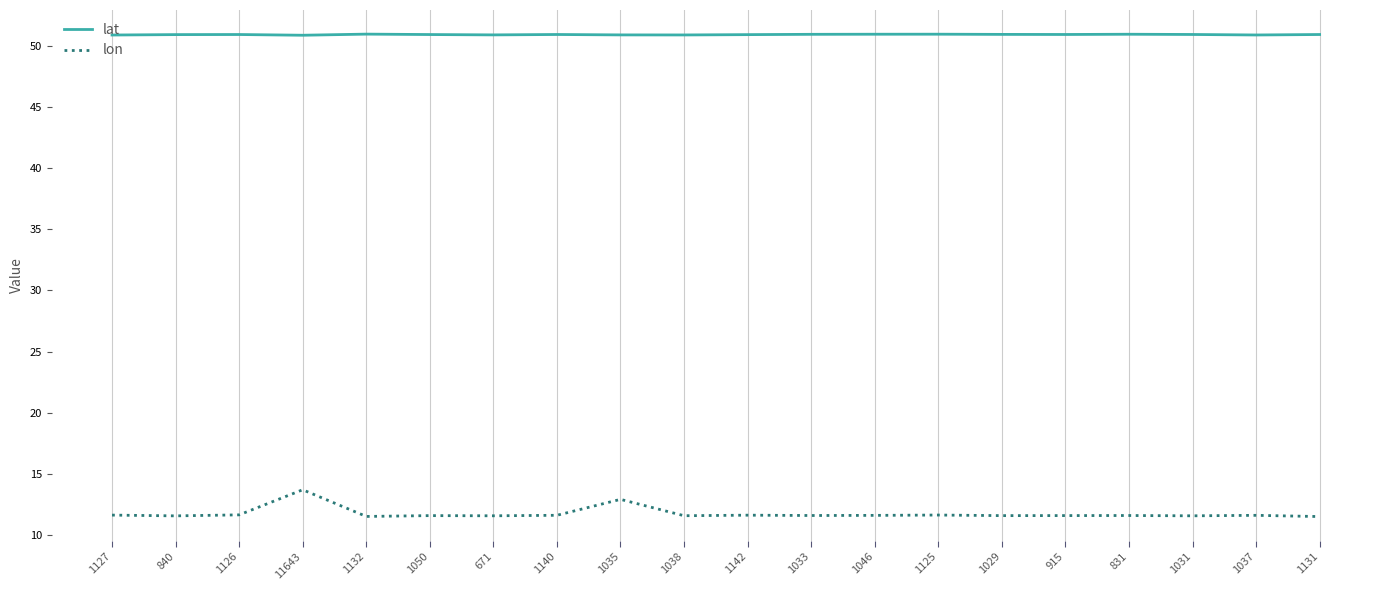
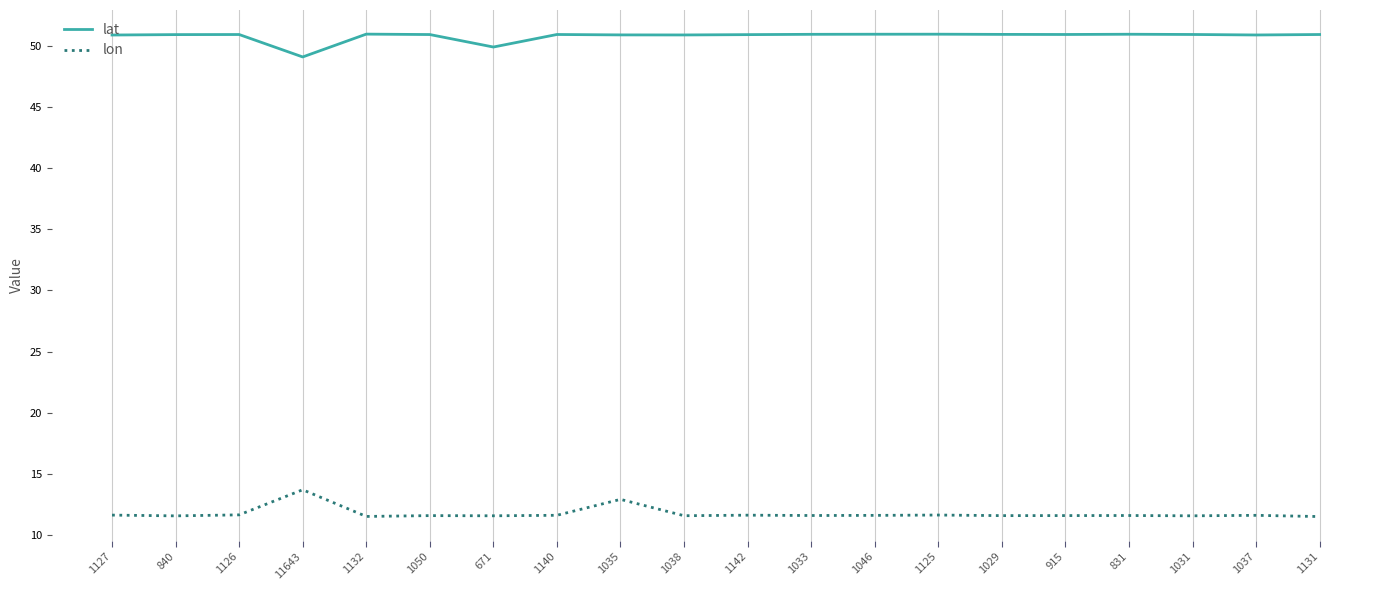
lat, 11643: 50.9 -> 49.1
lat, 671: 50.9 -> 49.9
